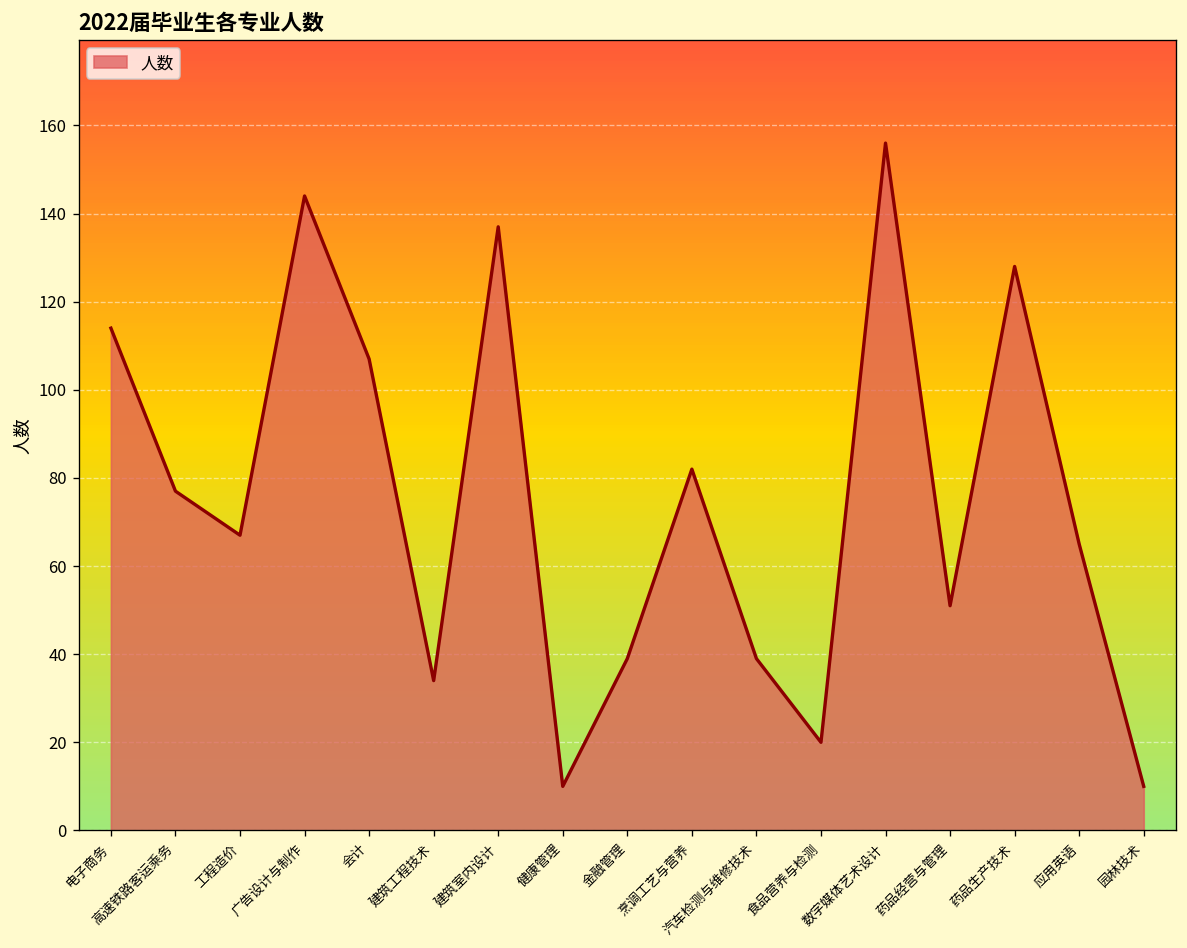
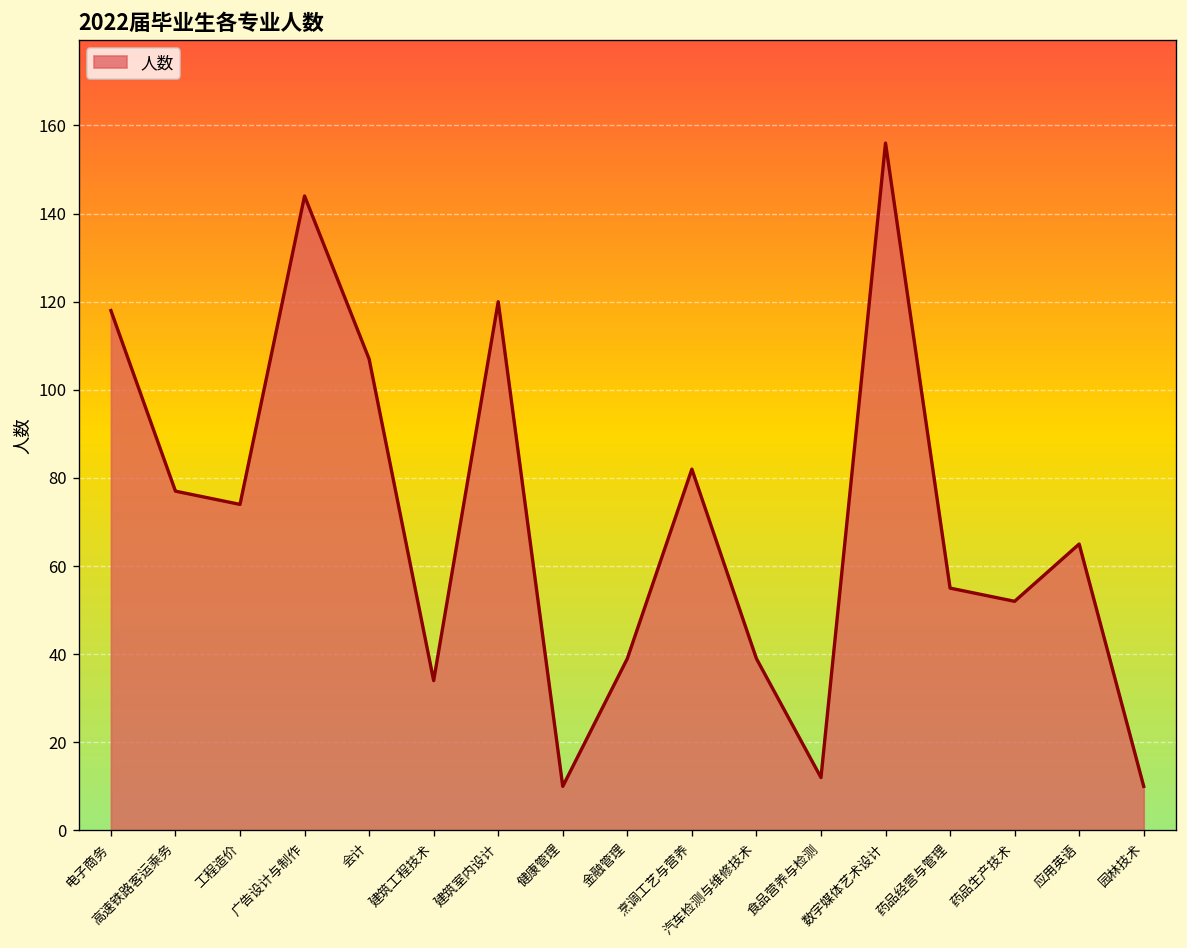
电子商务: 114 -> 118
工程造价: 67 -> 74
建筑室内设计: 137 -> 120
食品营养与检测: 20 -> 12
药品经营与管理: 51 -> 55
药品生产技术: 128 -> 52
